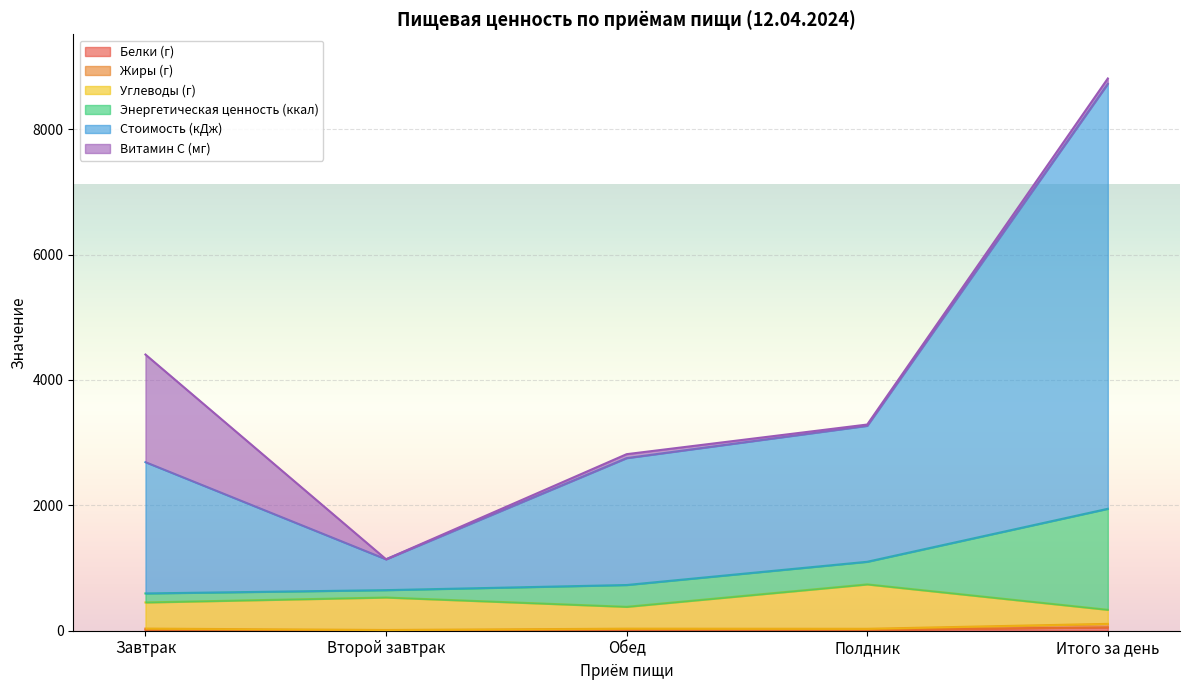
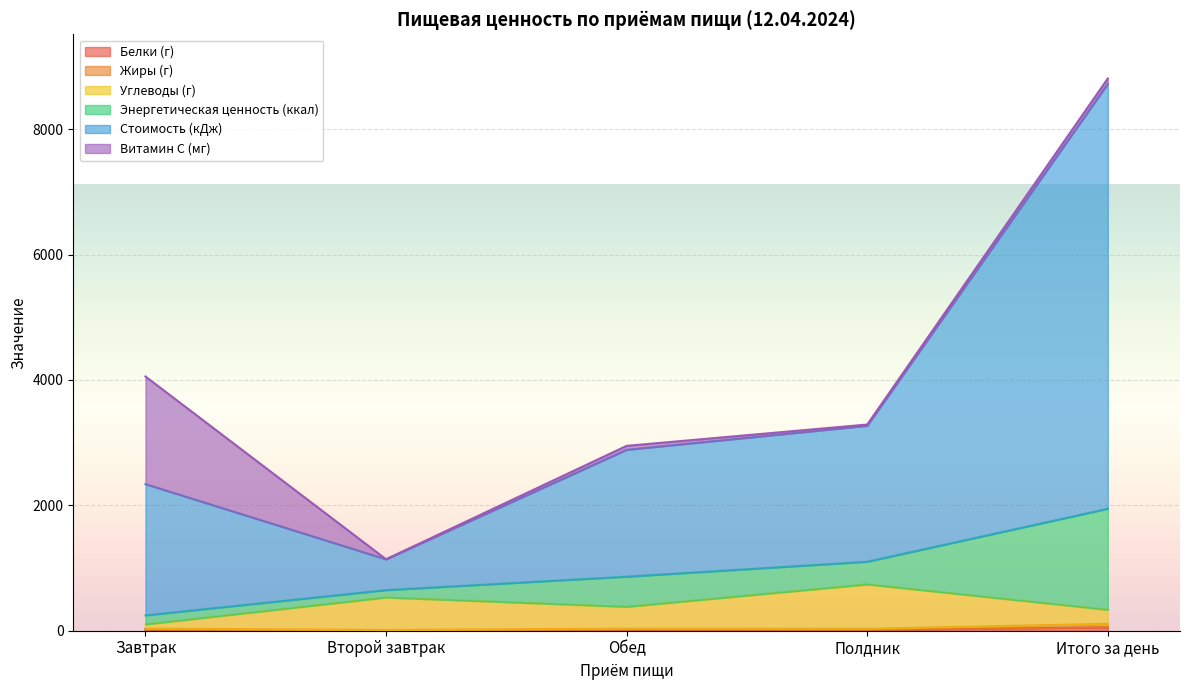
Углеводы (г), Завтрак: 400 -> 100
Энергетическая ценность (ккал), Обед: 300 -> 500
